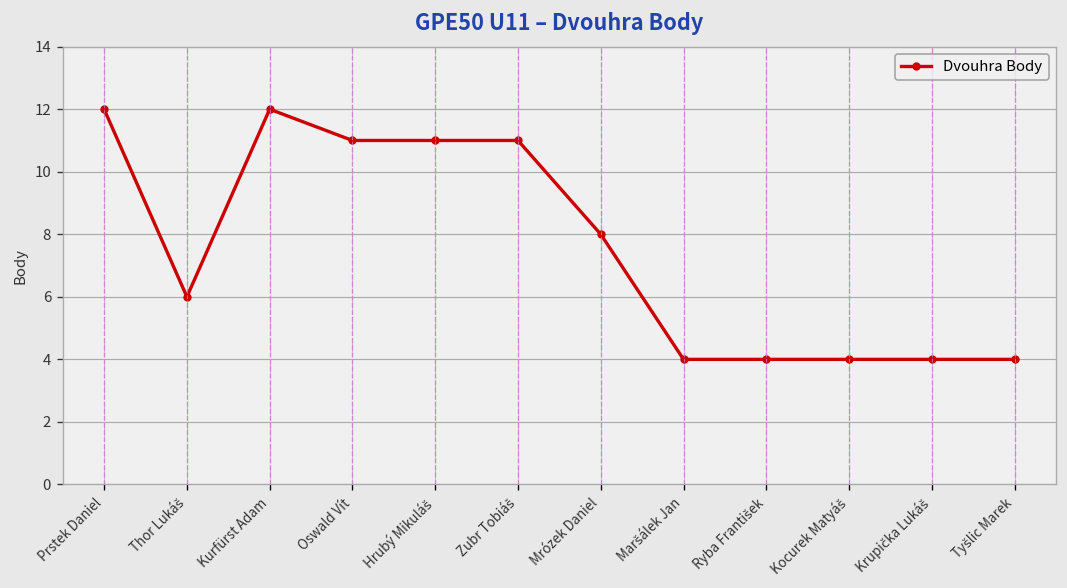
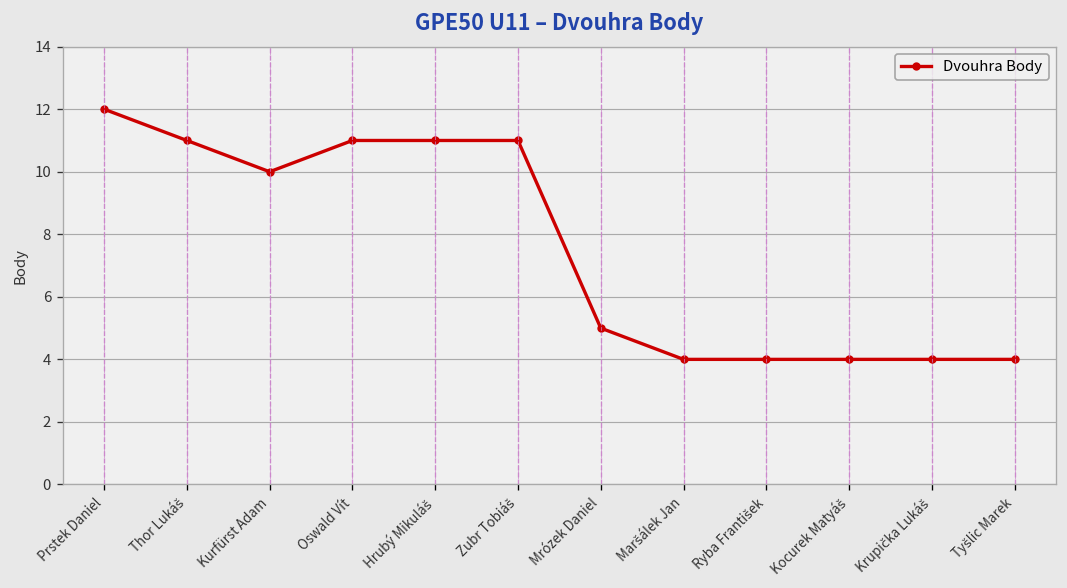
Thor Lukáš: 6 -> 11
Kurfürst Adam: 12 -> 10
Mrózek Daniel: 8 -> 5
